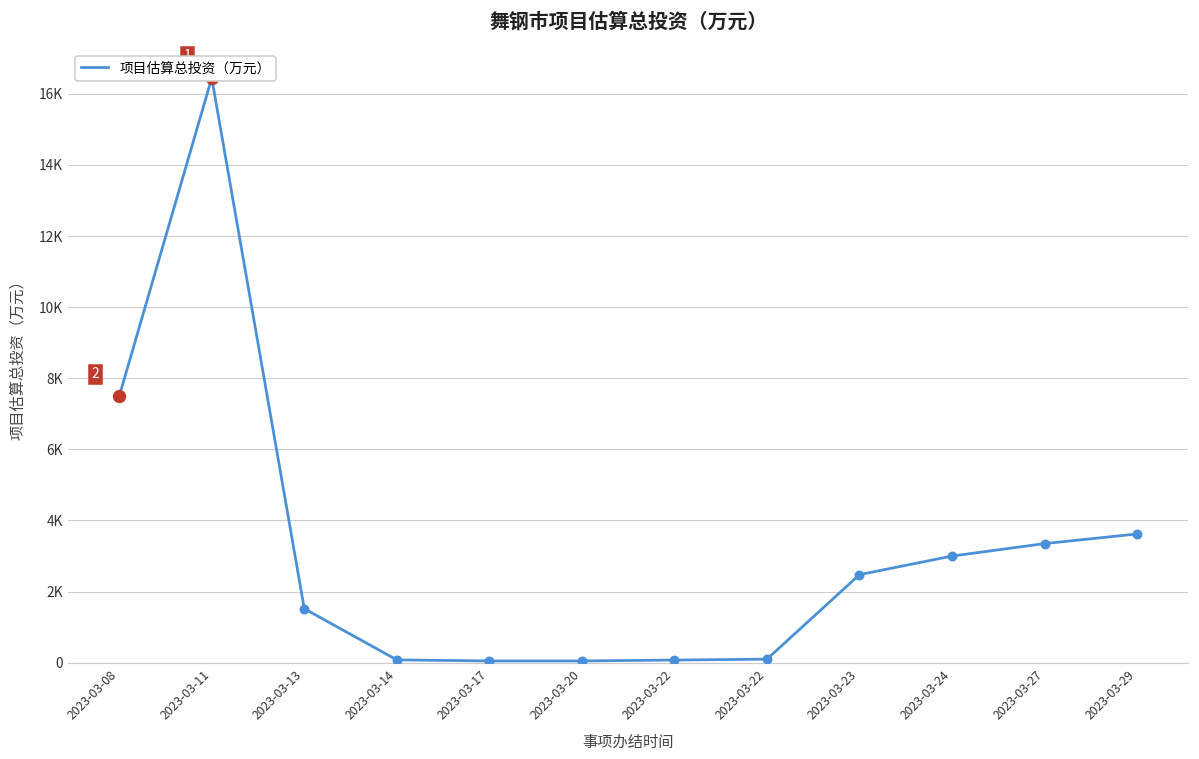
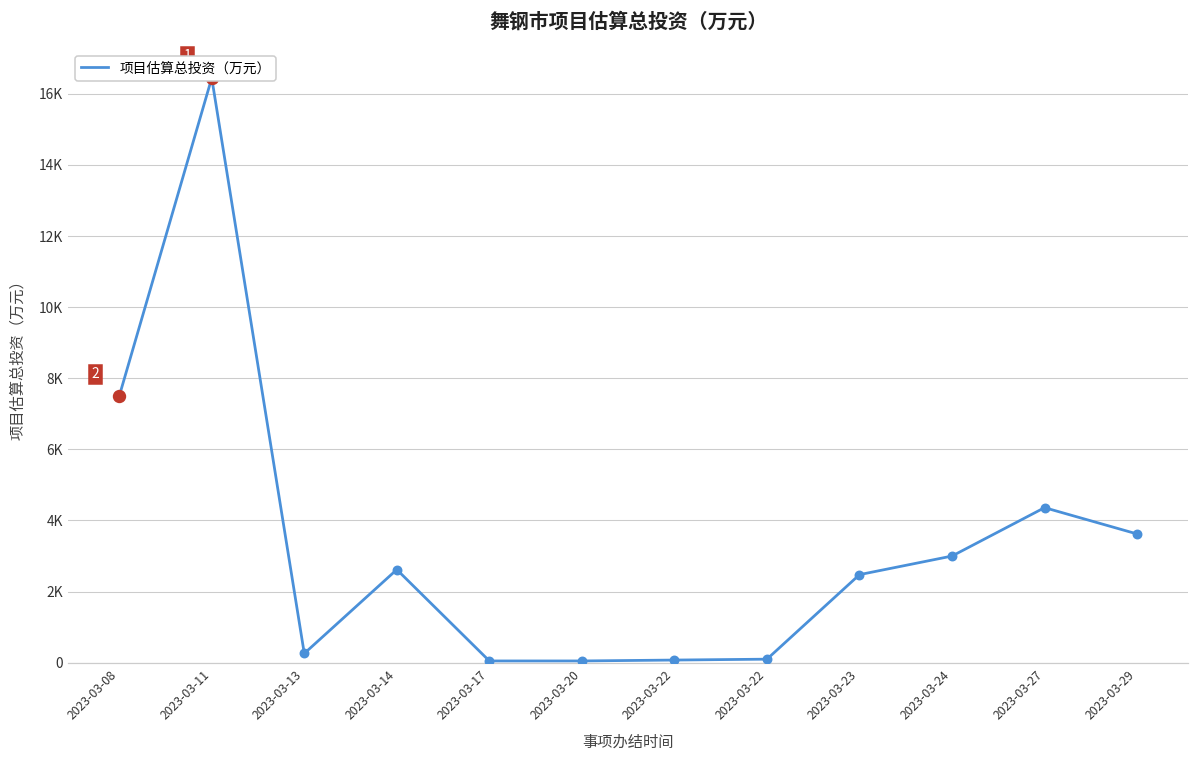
项目估算总投资（万元）, 2023-03-13: 1500 -> 300
项目估算总投资（万元）, 2023-03-14: 100 -> 2600
项目估算总投资（万元）, 2023-03-27: 3400 -> 4400
